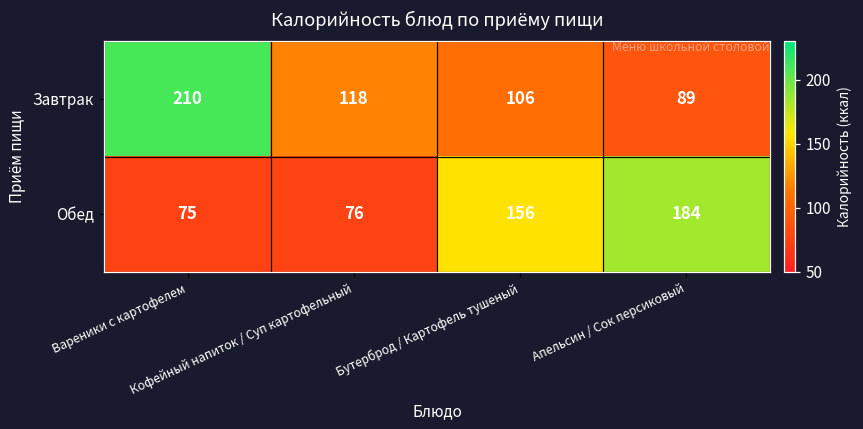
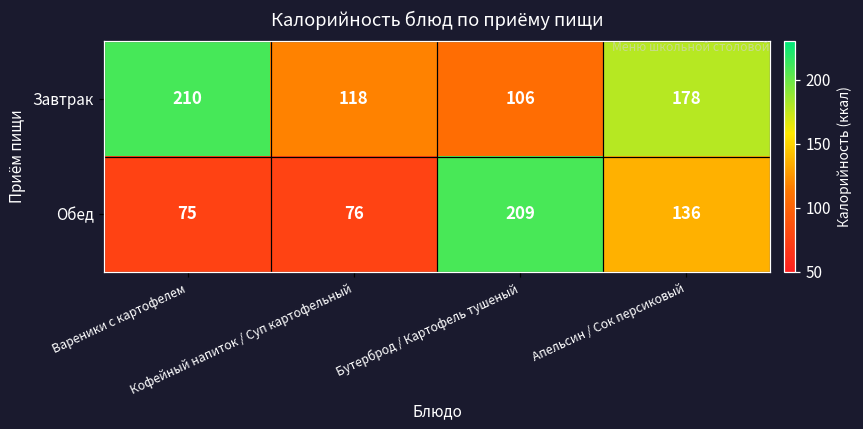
Завтрак, Апельсин / Сок персиковый: 89 -> 178
Обед, Бутерброд / Картофель тушеный: 156 -> 209
Обед, Апельсин / Сок персиковый: 184 -> 136
